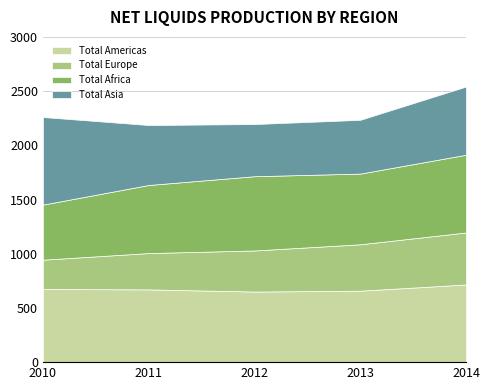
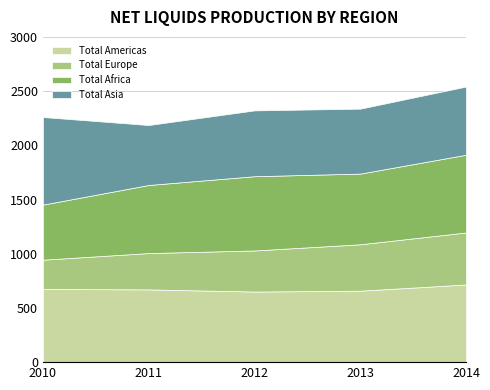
Total Asia, 2012: 480 -> 610
Total Asia, 2013: 500 -> 600
